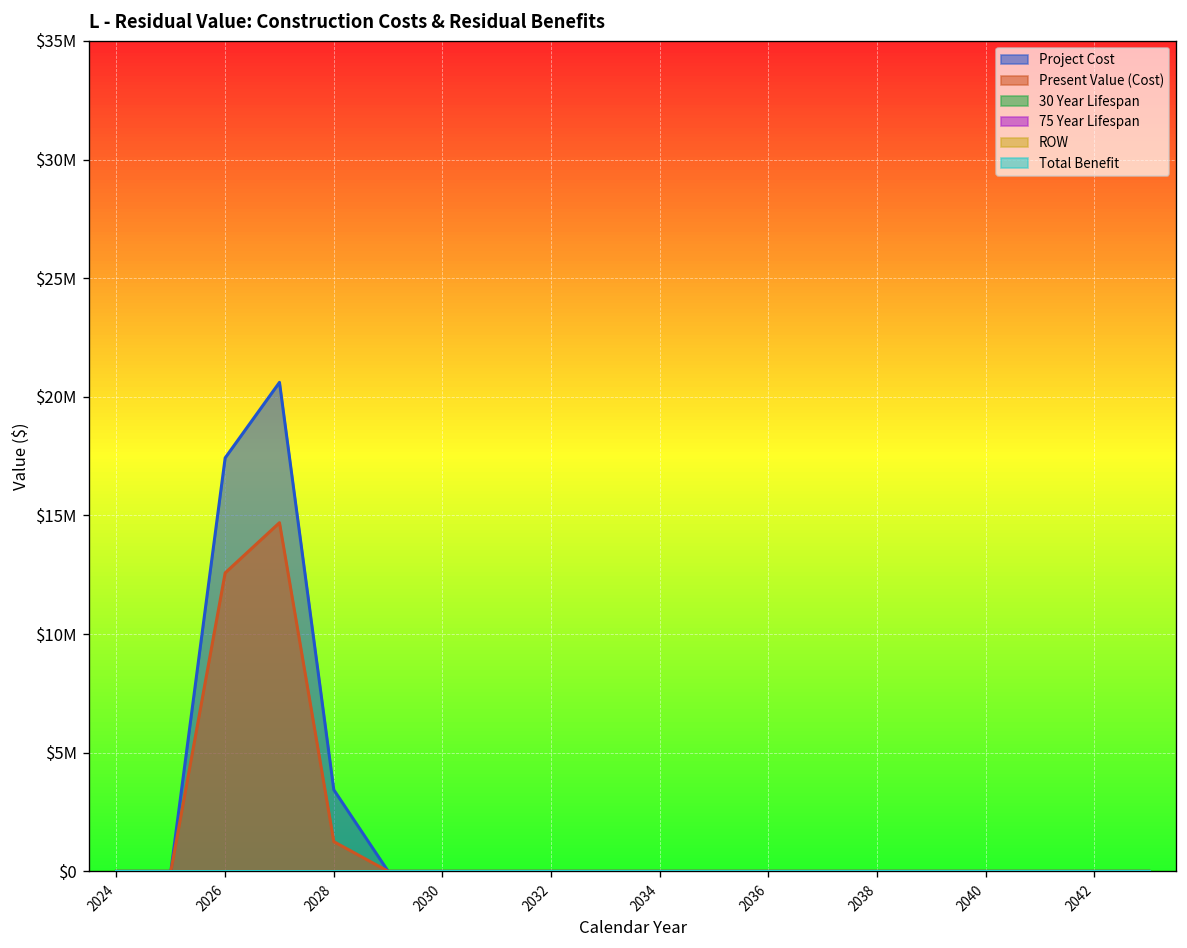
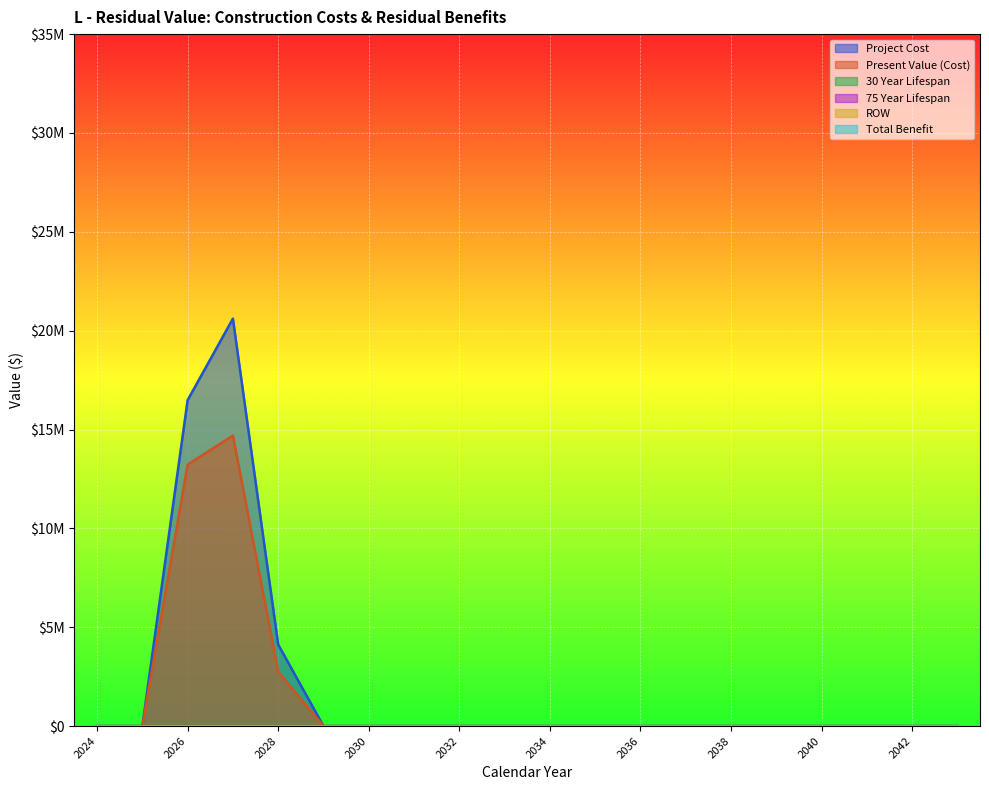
Project Cost, 2026: $17400000 -> $16500000
Present Value (Cost), 2026: $12600000 -> $13200000
Project Cost, 2028: $3400000 -> $4100000
Present Value (Cost), 2028: $1200000 -> $2700000
